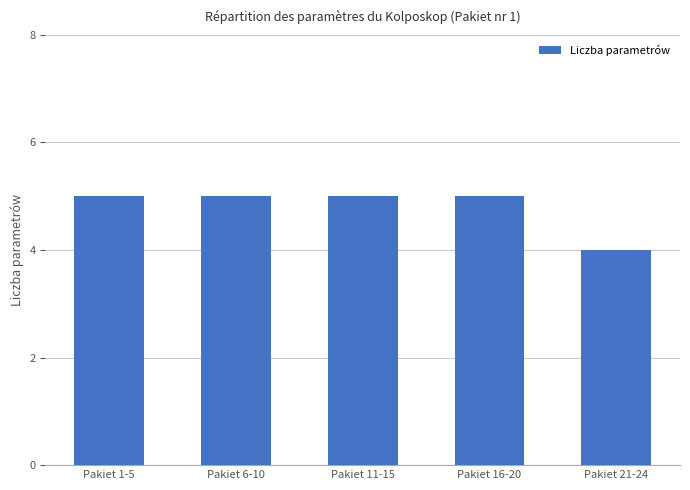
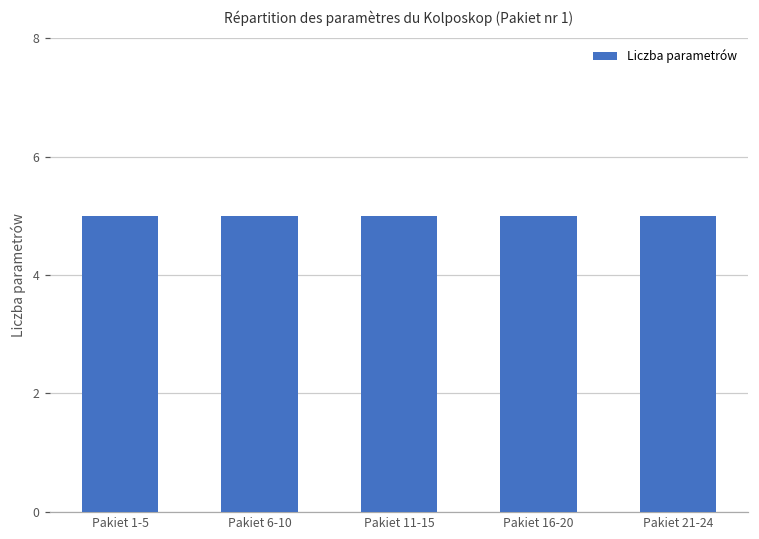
Pakiet 21-24: 4 -> 5
